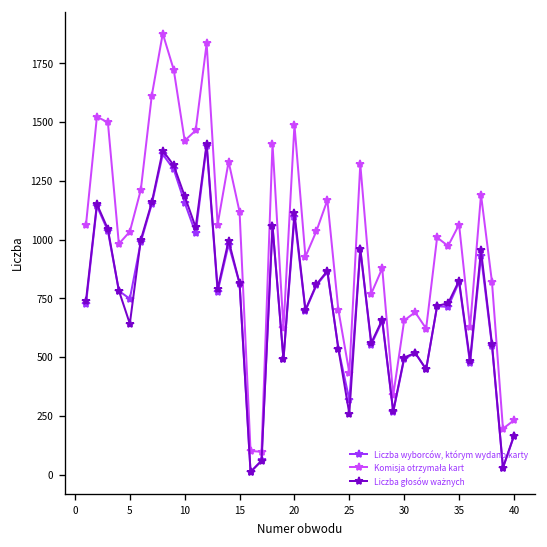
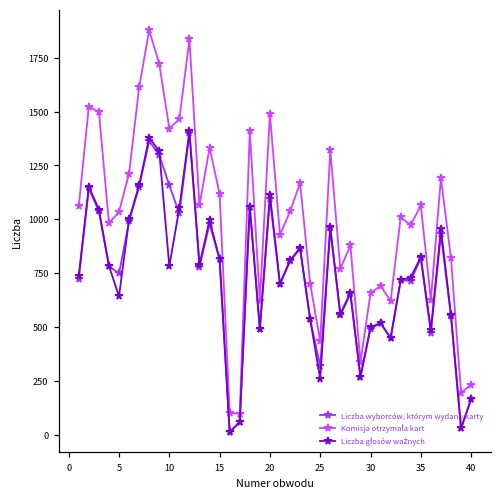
Liczba głosów ważnych, 10: 1190 -> 780
